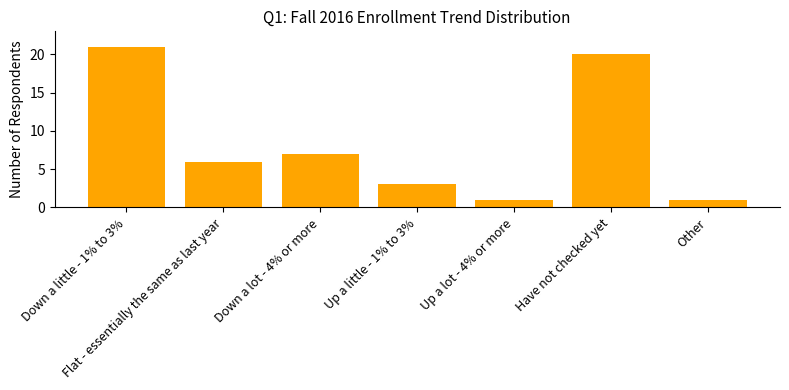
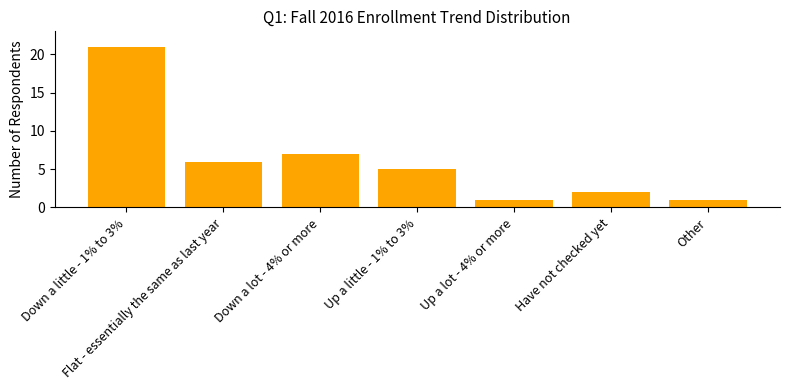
Up a little - 1% to 3%: 3 -> 5
Have not checked yet: 20 -> 2
